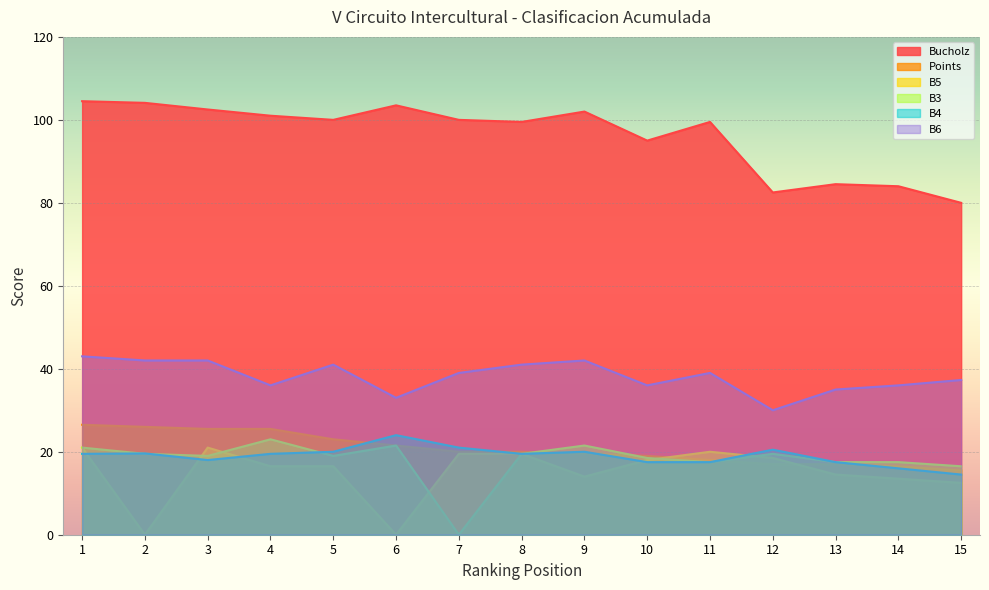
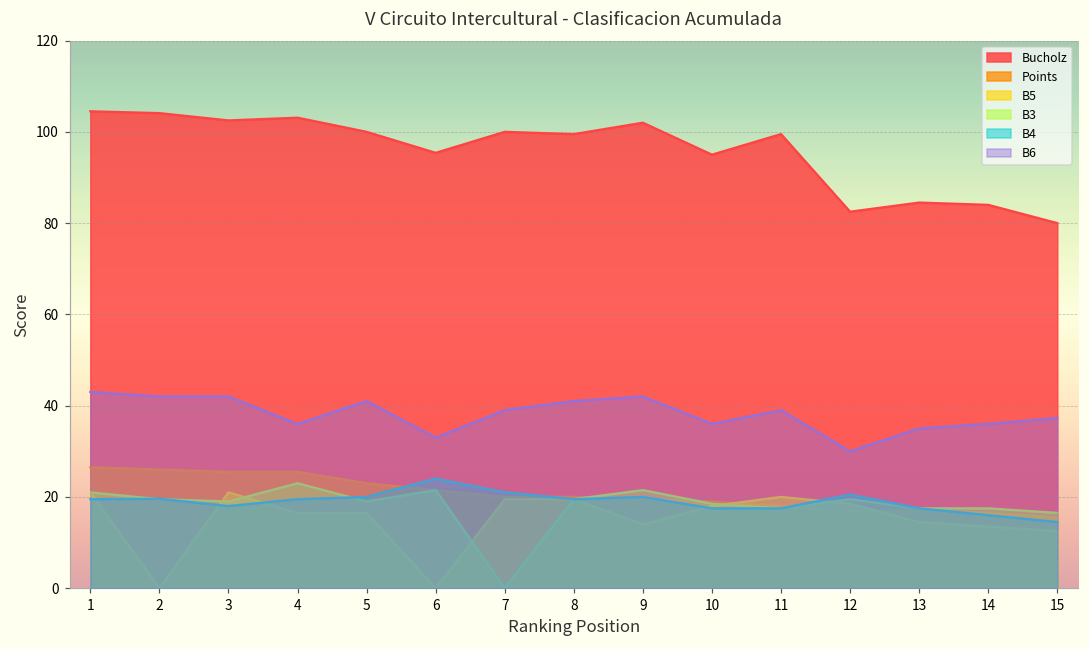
Bucholz, 4: 101 -> 103
Bucholz, 6: 104 -> 95
